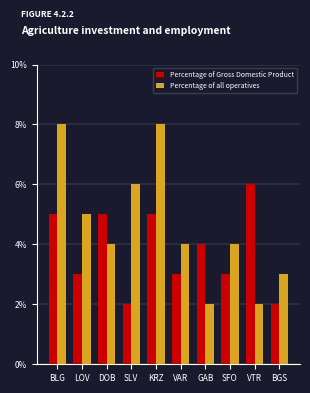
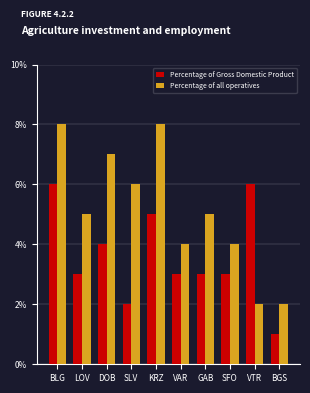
Percentage of Gross Domestic Product, BLG: 5% -> 6%
Percentage of Gross Domestic Product, DOB: 5% -> 4%
Percentage of all operatives, DOB: 4% -> 7%
Percentage of Gross Domestic Product, GAB: 4% -> 3%
Percentage of all operatives, GAB: 2% -> 5%
Percentage of Gross Domestic Product, BGS: 2% -> 1%
Percentage of all operatives, BGS: 3% -> 2%
